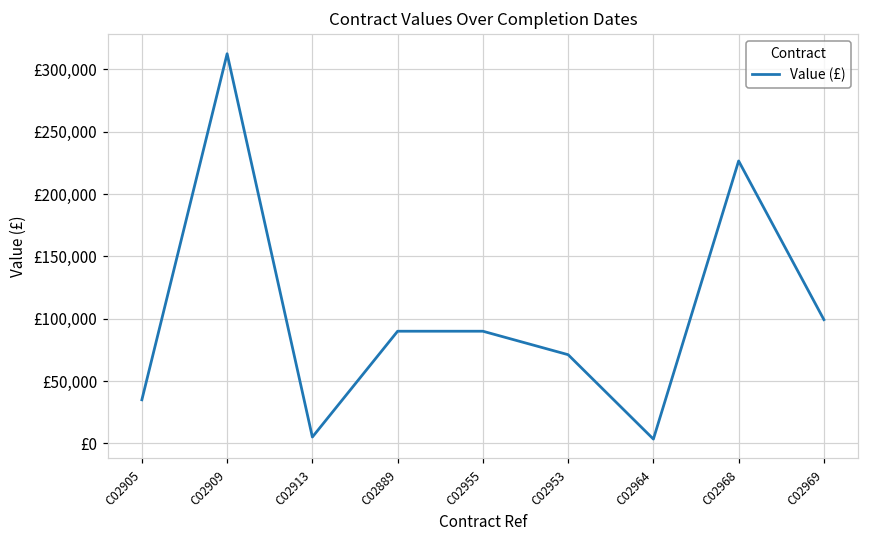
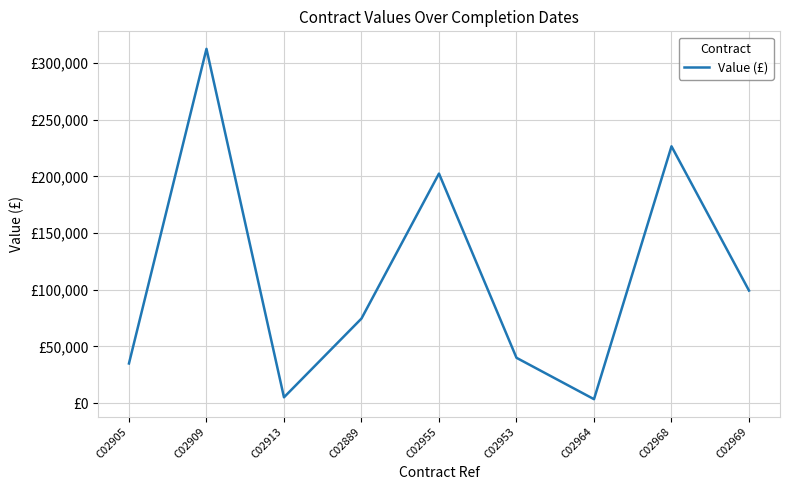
C02889: £90,000 -> £75,000
C02955: £90,000 -> £202,000
C02953: £71,000 -> £40,000
